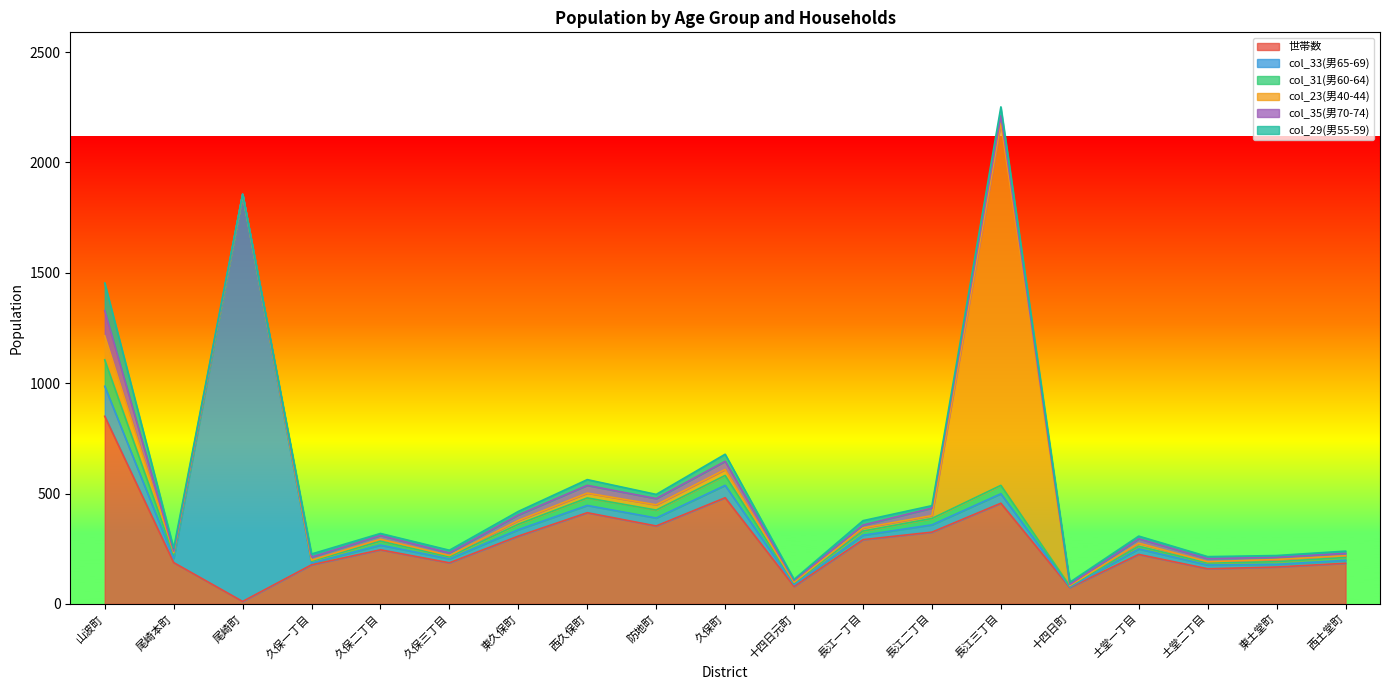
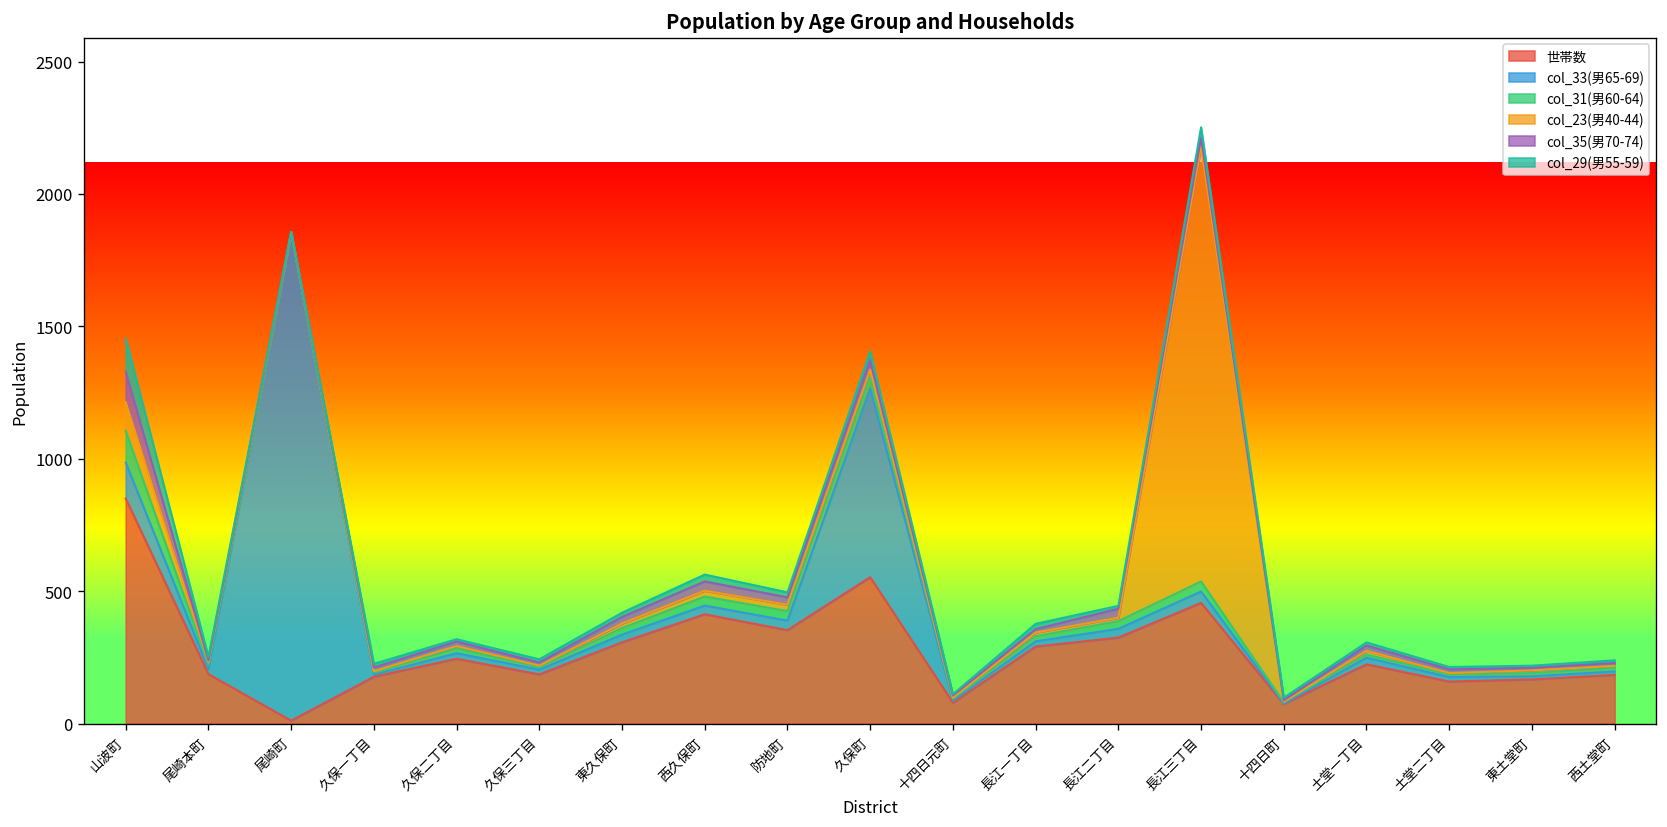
世帯数, 久保町: 480 -> 550
col_33(男65-69), 久保町: 60 -> 710
